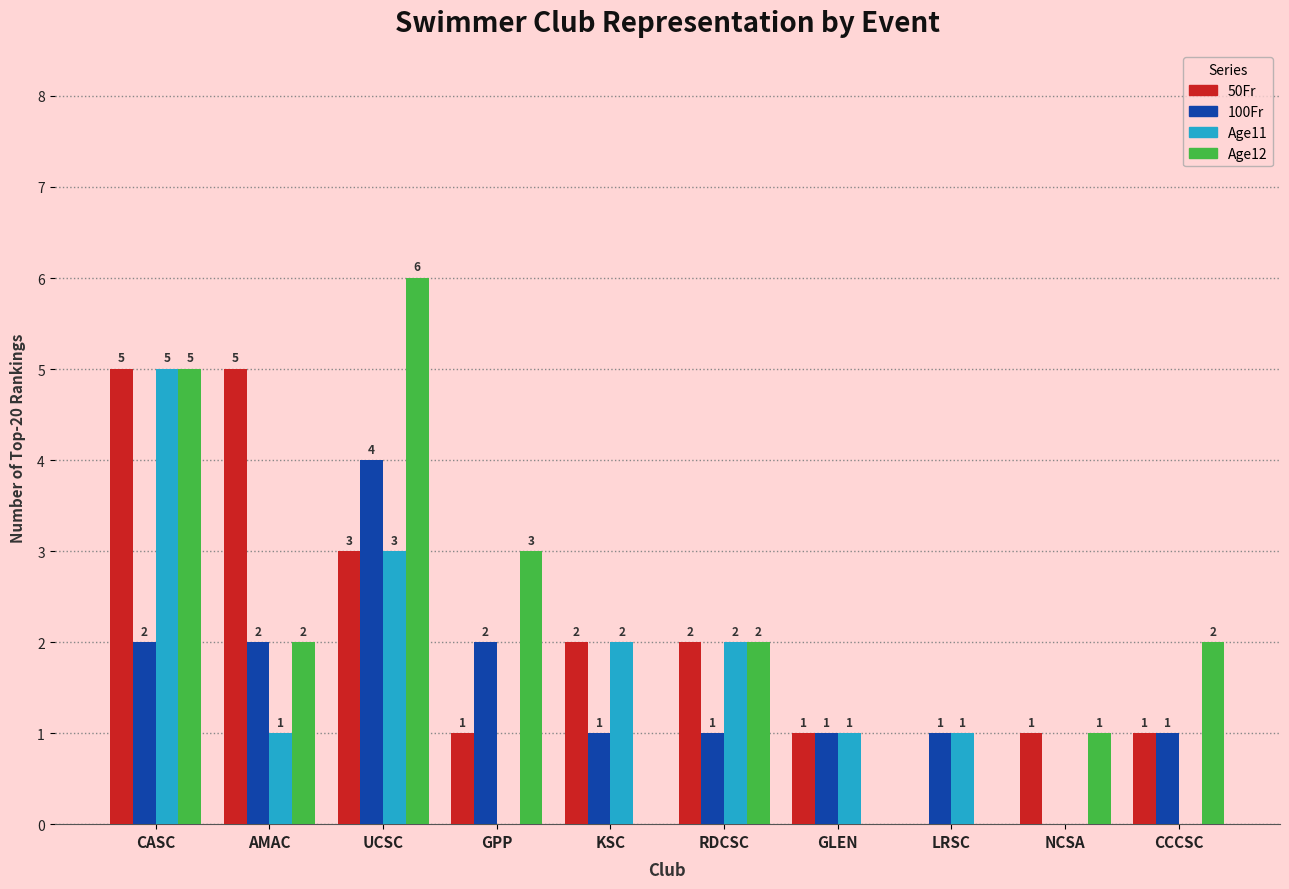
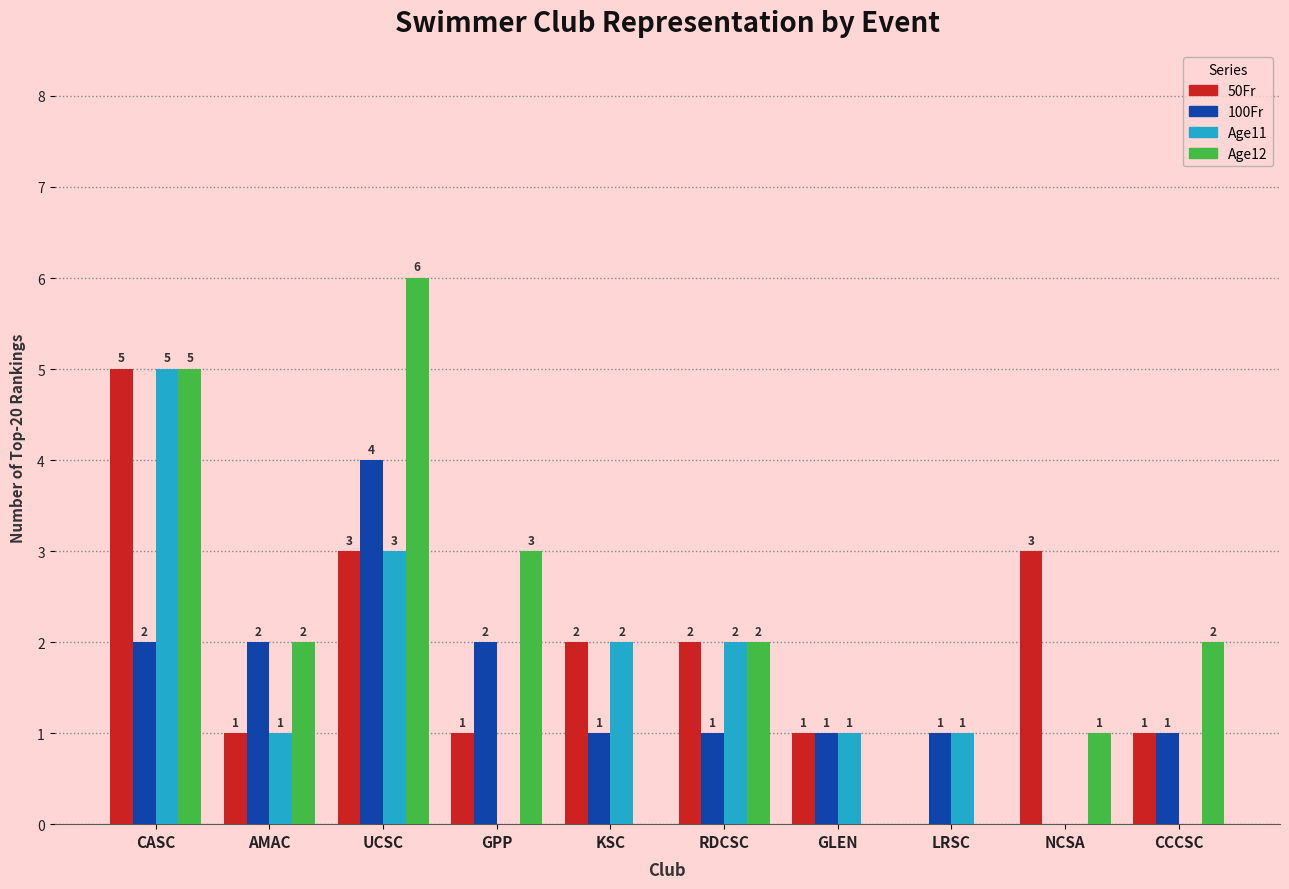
50Fr, AMAC: 5 -> 1
50Fr, NCSA: 1 -> 3
